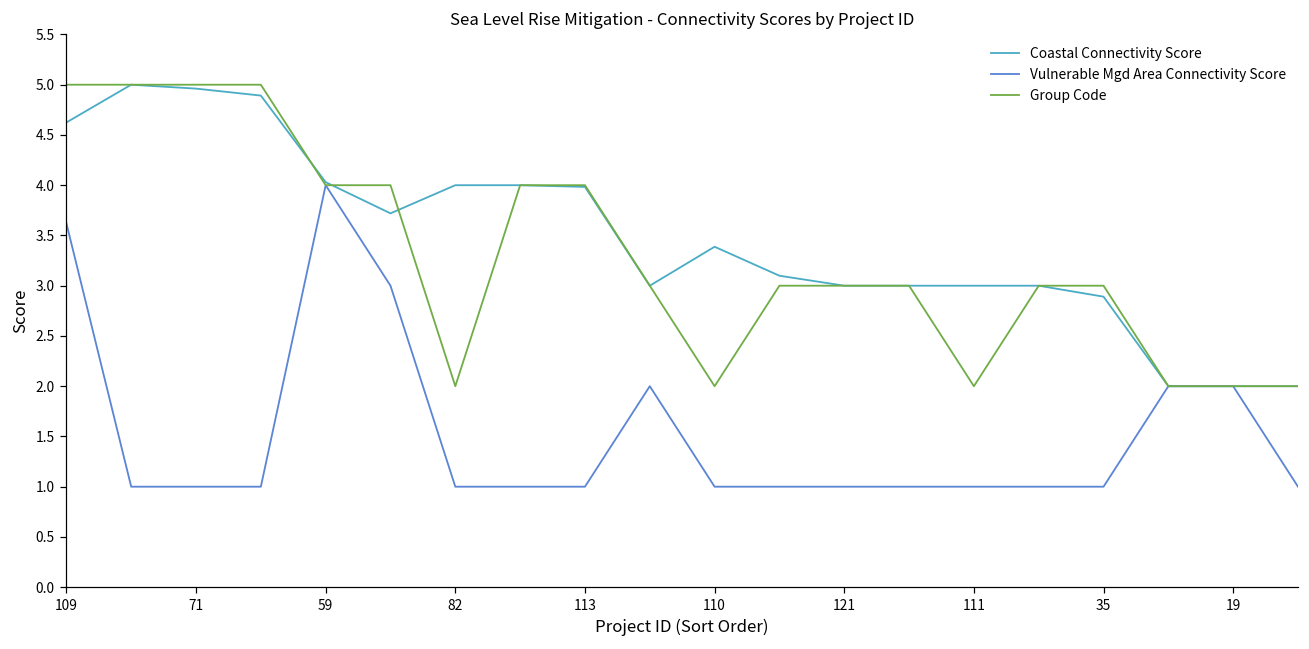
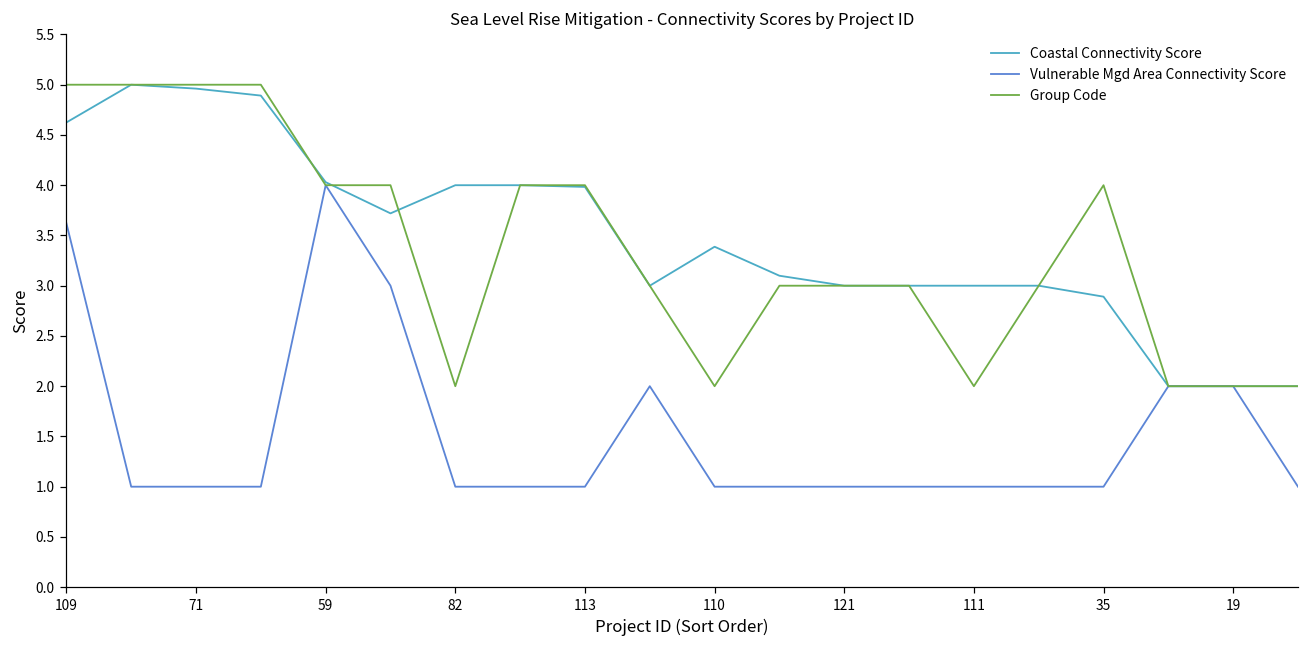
Group Code, 35: 3 -> 4
